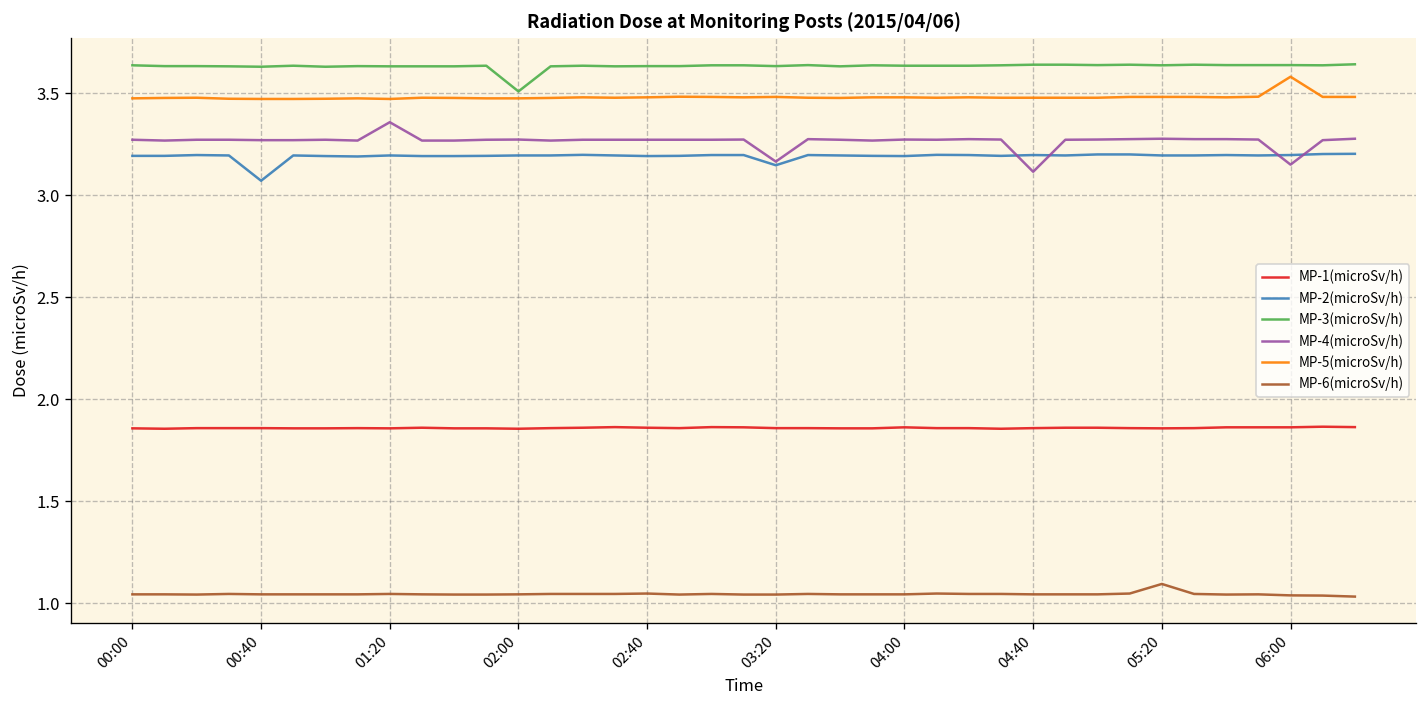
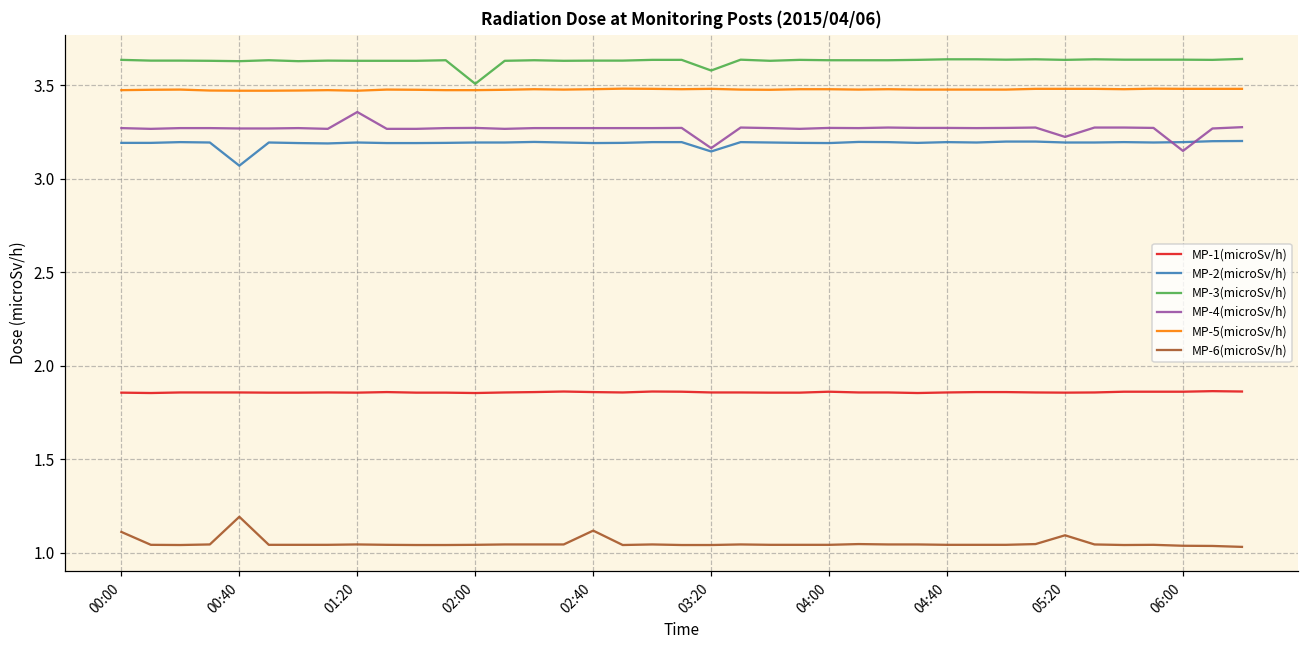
MP-6(microSv/h), 00:00: 1.04 -> 1.11
MP-6(microSv/h), 00:40: 1.04 -> 1.19
MP-6(microSv/h), 02:40: 1.05 -> 1.12
MP-3(microSv/h), 03:20: 3.63 -> 3.58
MP-4(microSv/h), 04:40: 3.12 -> 3.27
MP-4(microSv/h), 05:20: 3.28 -> 3.23
MP-5(microSv/h), 06:00: 3.58 -> 3.48
